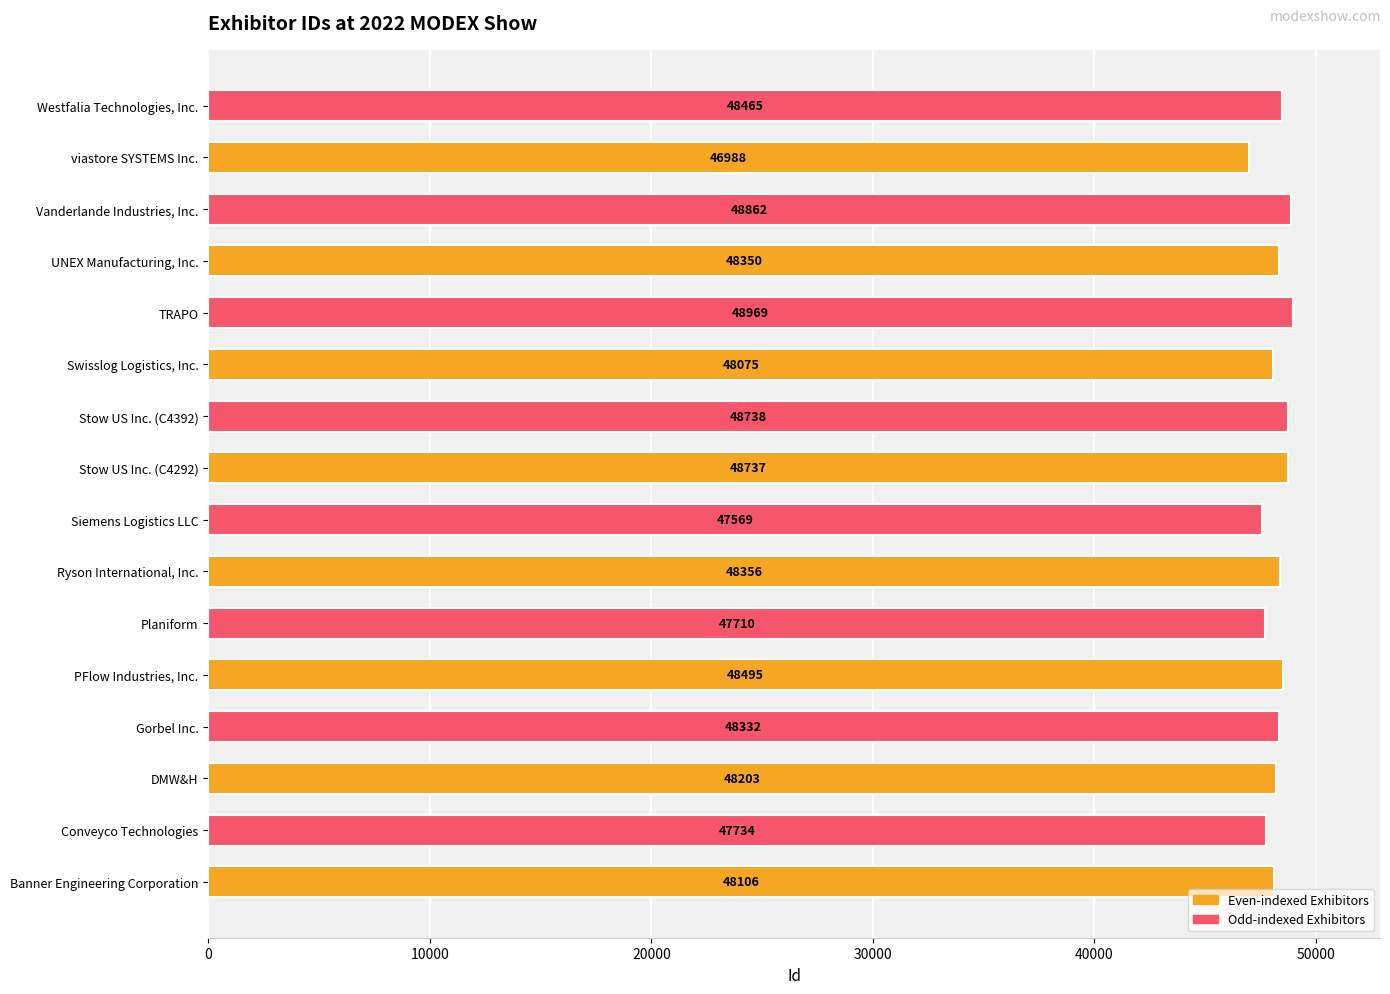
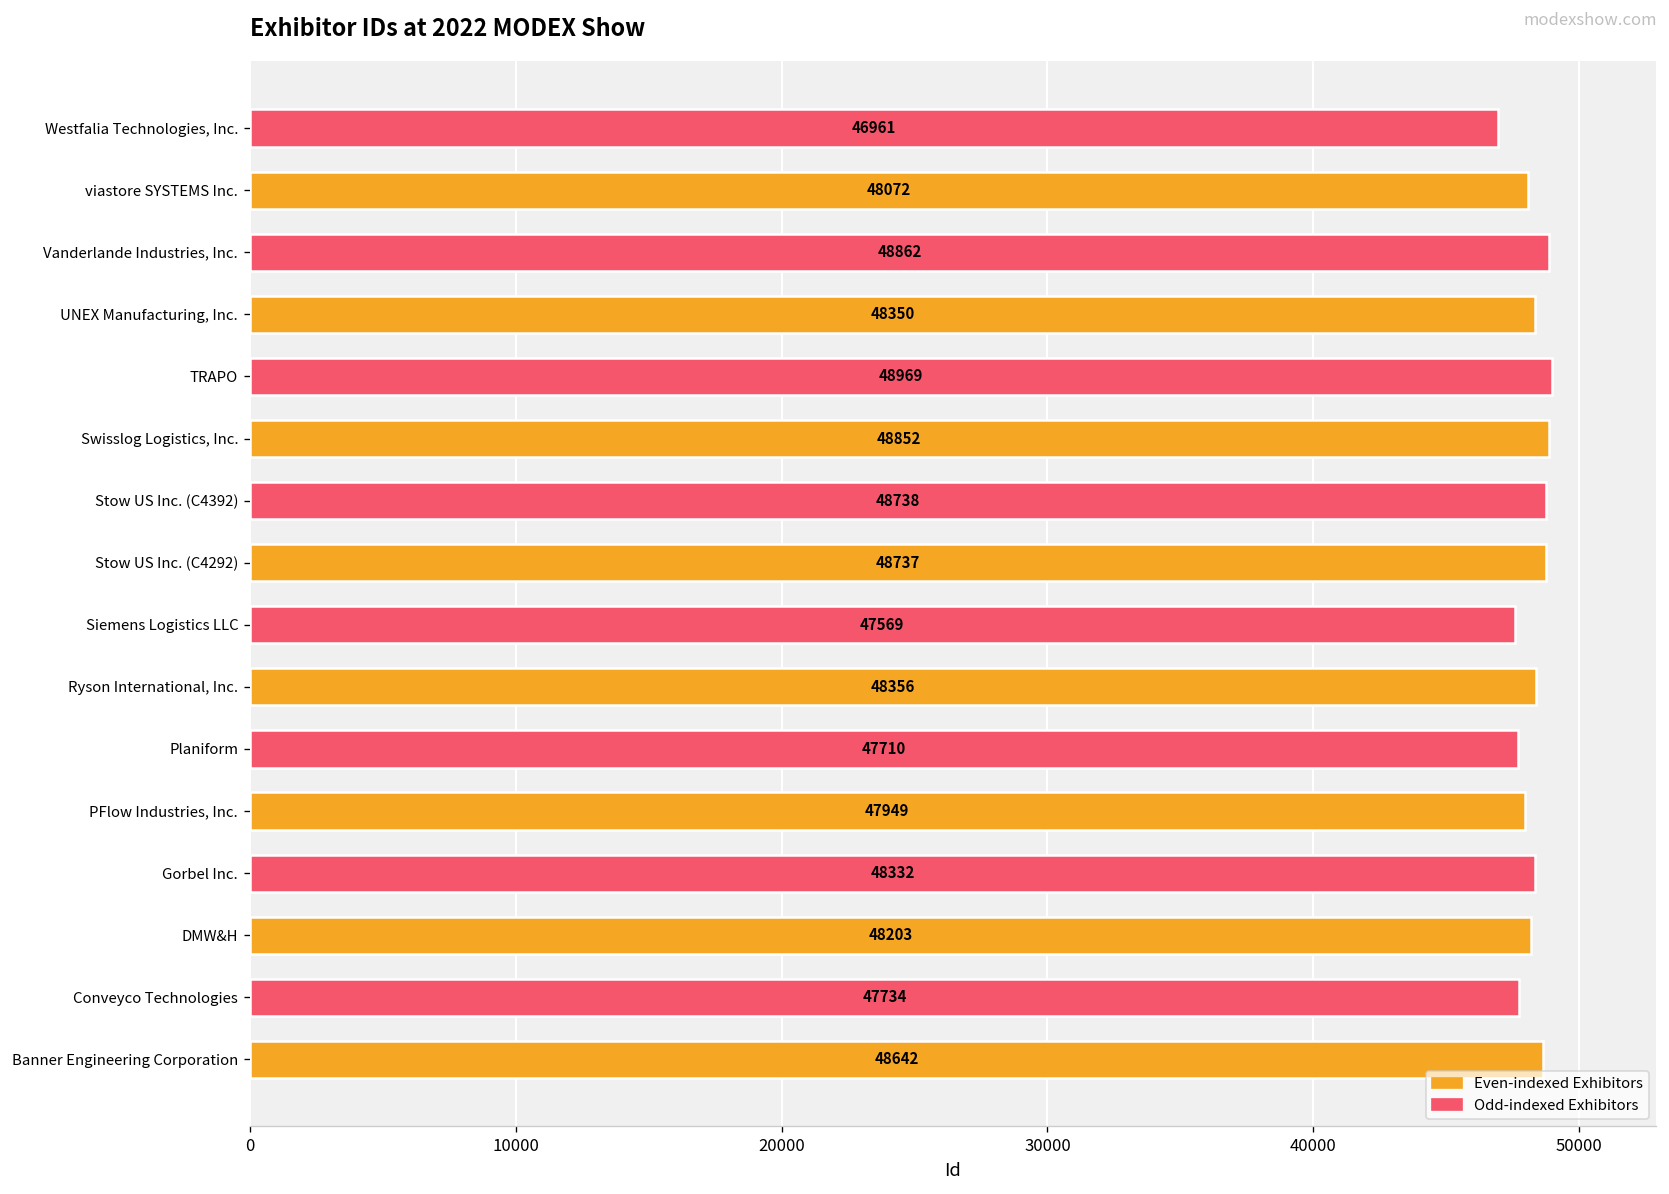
Westfalia Technologies, Inc.: 48465 -> 46961
viastore SYSTEMS Inc.: 46988 -> 48072
Swisslog Logistics, Inc.: 48075 -> 48852
PFlow Industries, Inc.: 48495 -> 47949
Banner Engineering Corporation: 48106 -> 48642
